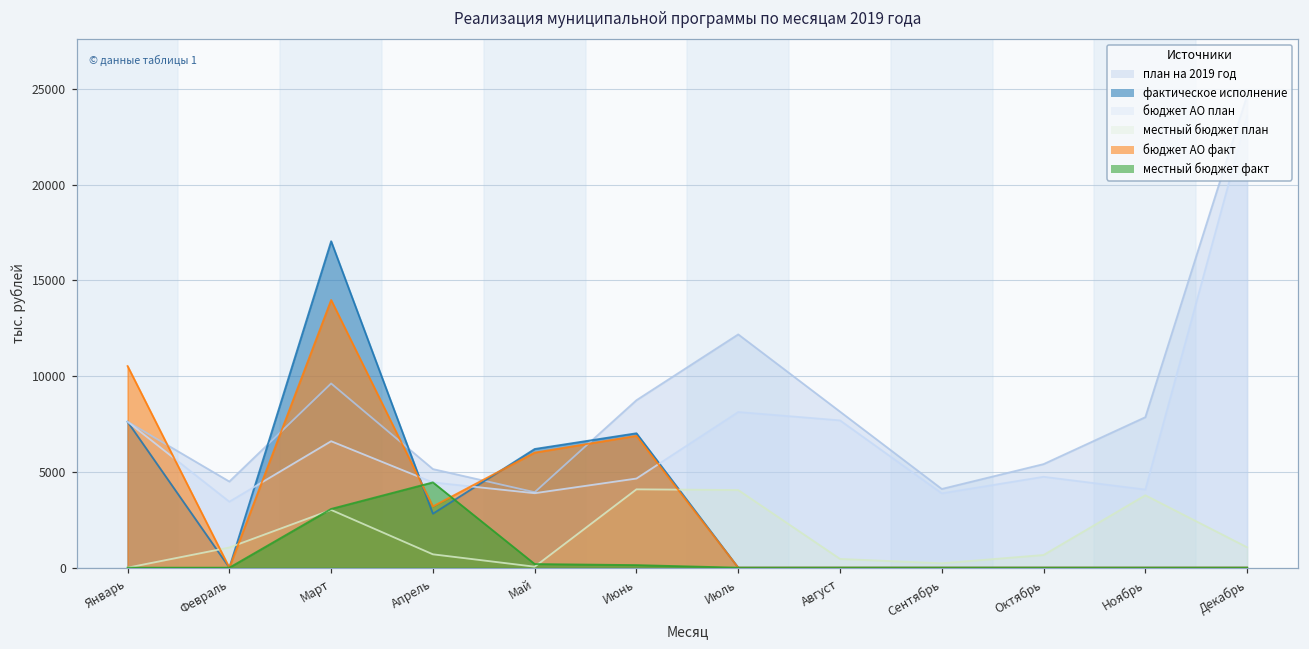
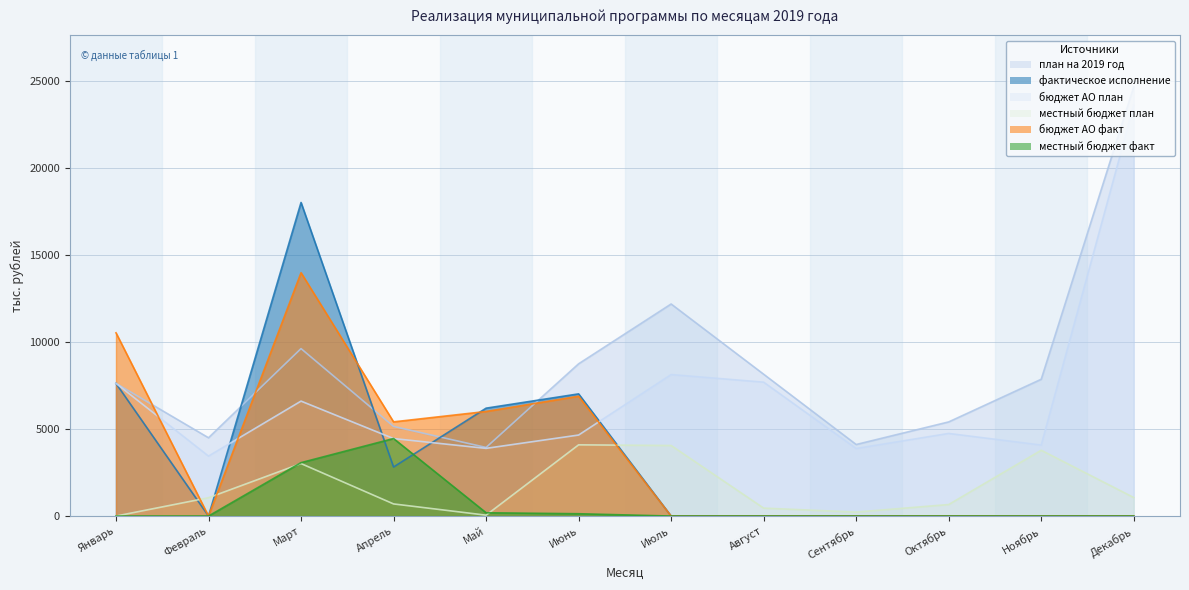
фактическое исполнение, Март: 17000 -> 18000
бюджет АО факт, Апрель: 3200 -> 5400
